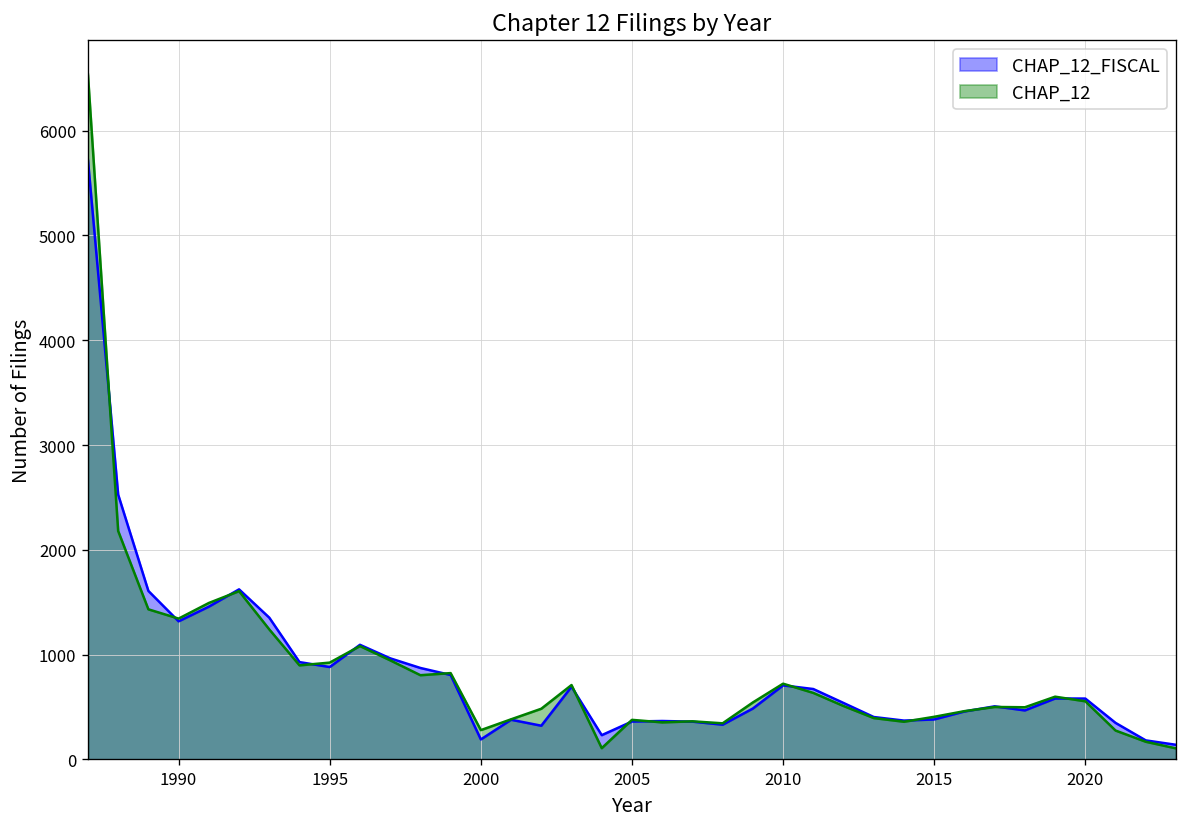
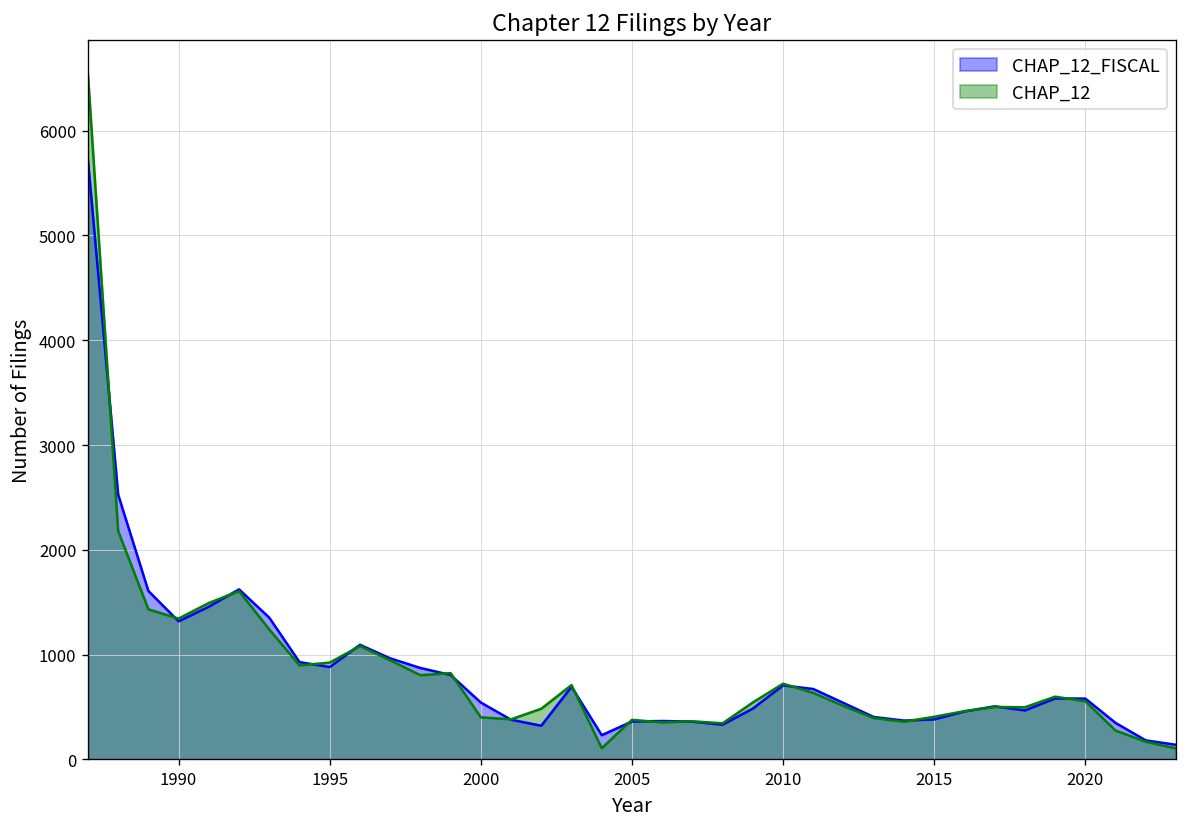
CHAP_12_FISCAL, 2000: 200 -> 500
CHAP_12, 2000: 300 -> 400
